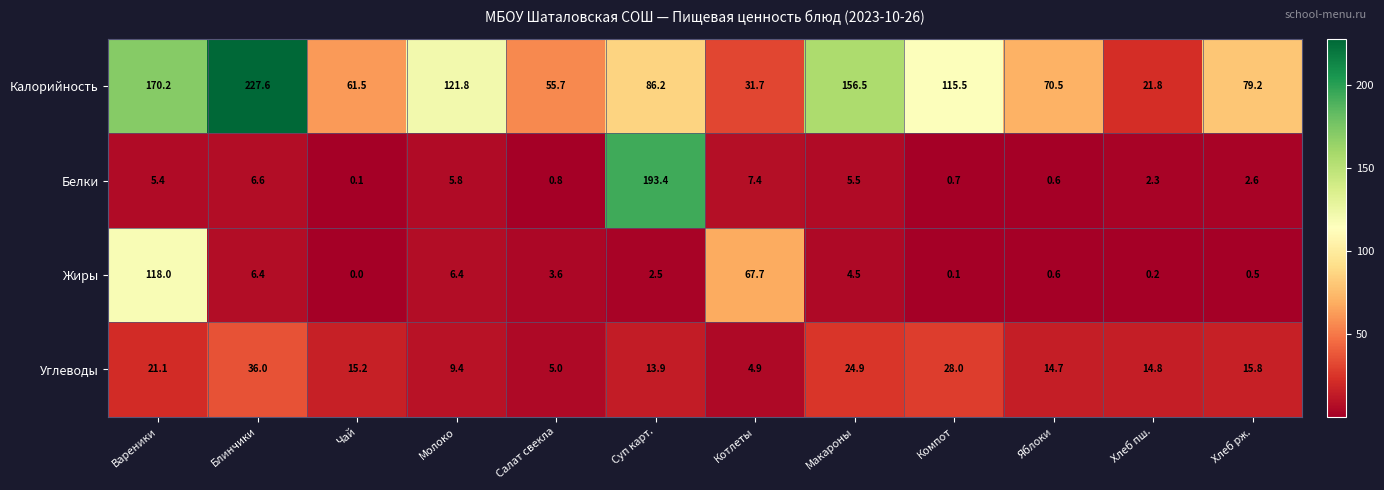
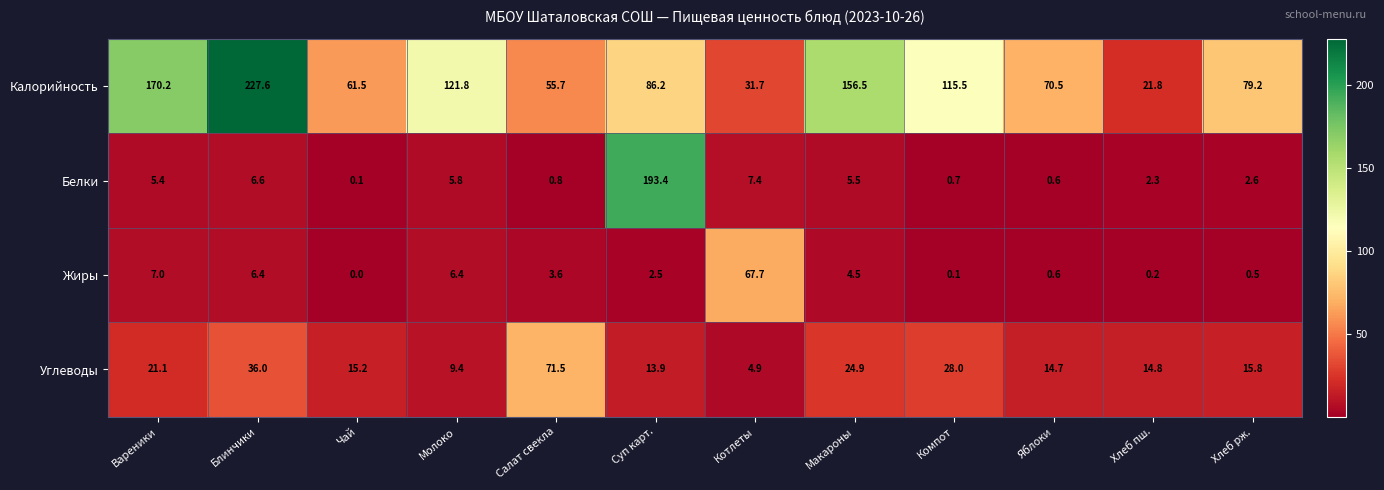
Жиры, Вареники: 118.0 -> 7.0
Углеводы, Салат свекла: 5.0 -> 71.5
